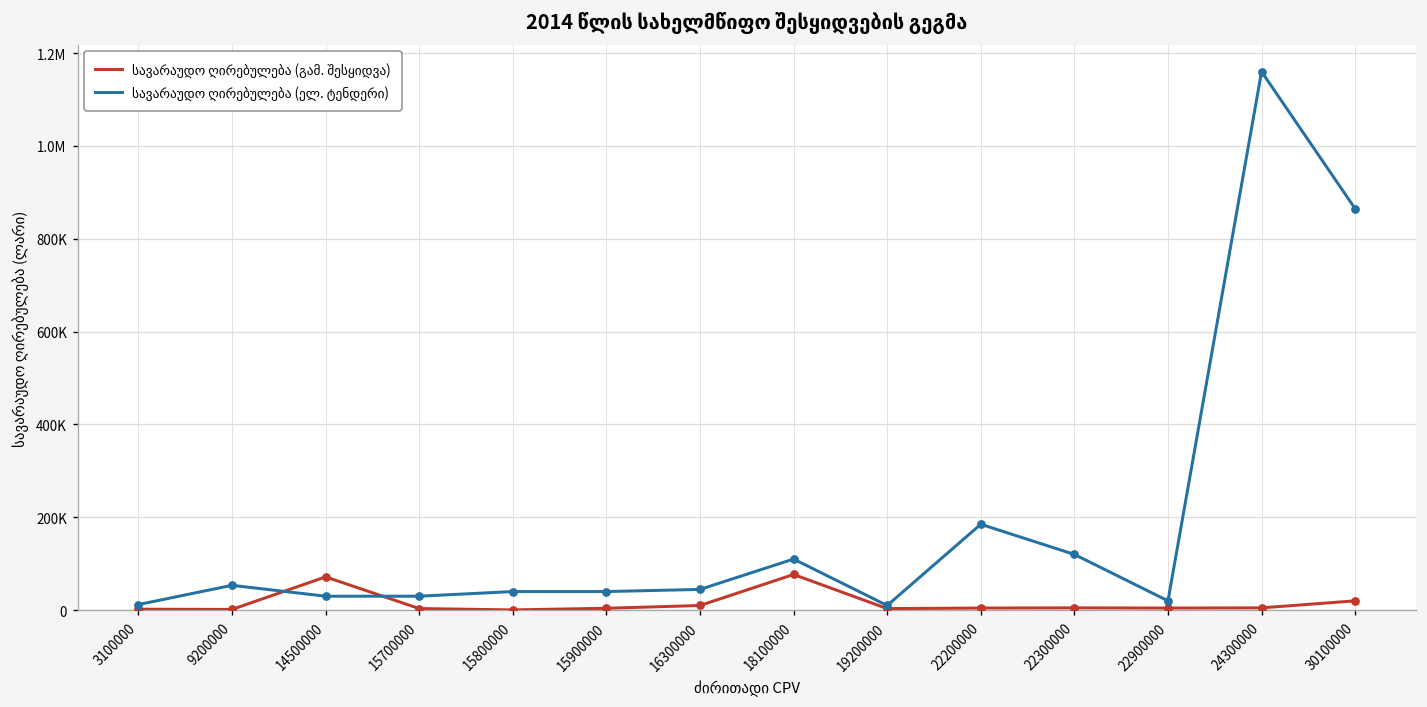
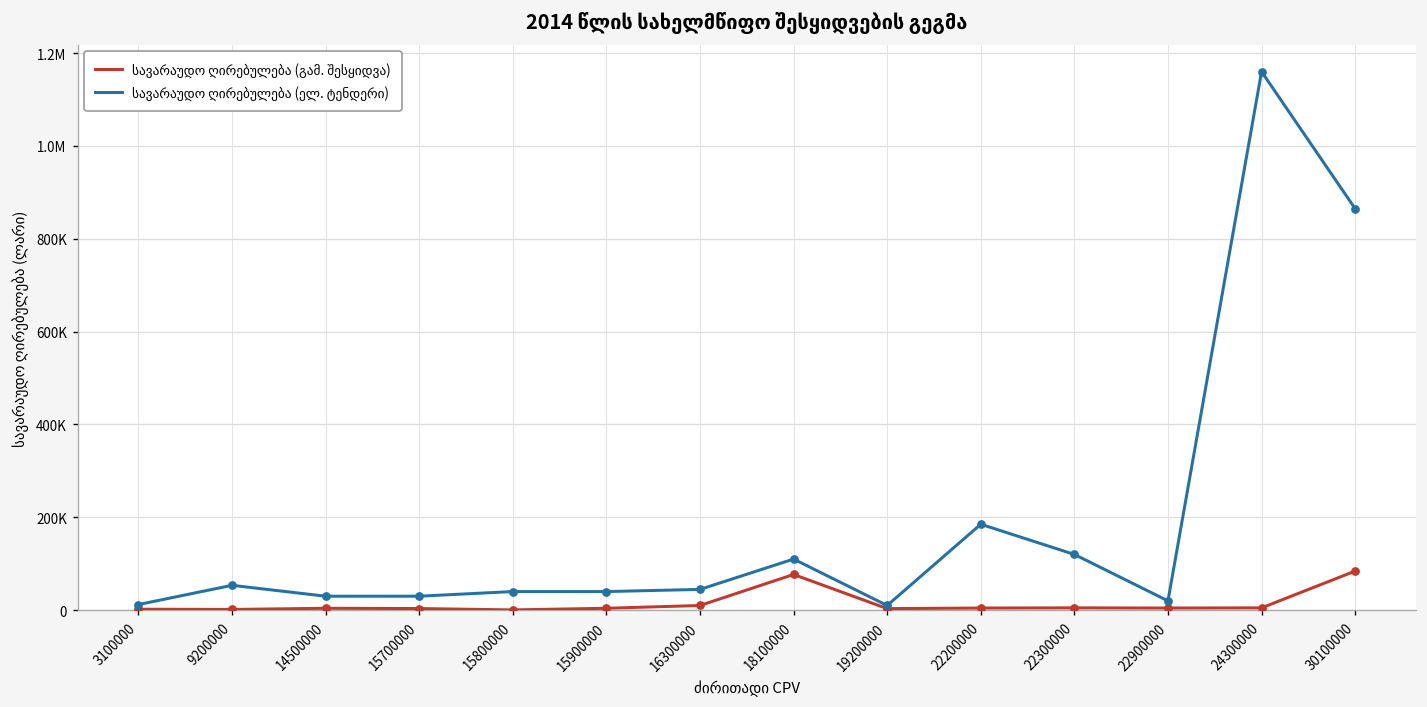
სავარაუდო ღირებულება (გამ. შესყიდვა), 14500000: 70000 -> 0
სავარაუდო ღირებულება (გამ. შესყიდვა), 30100000: 20000 -> 80000
